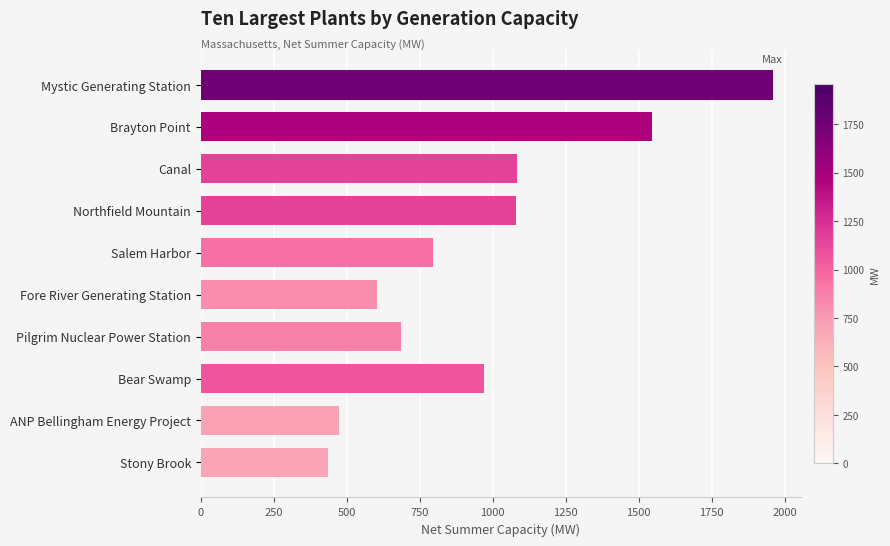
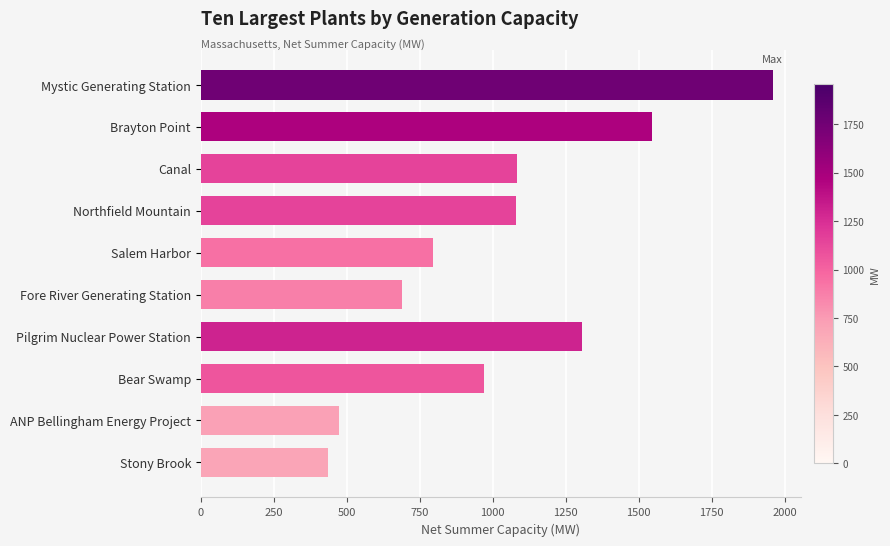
Fore River Generating Station: 600 -> 690
Pilgrim Nuclear Power Station: 690 -> 1300
